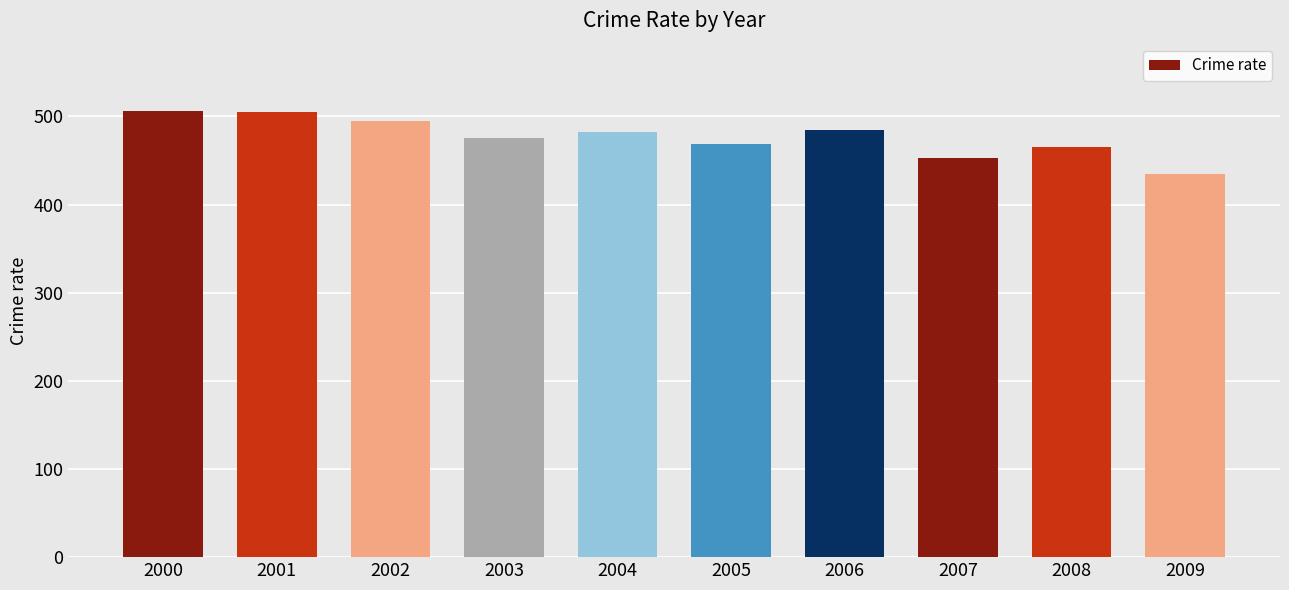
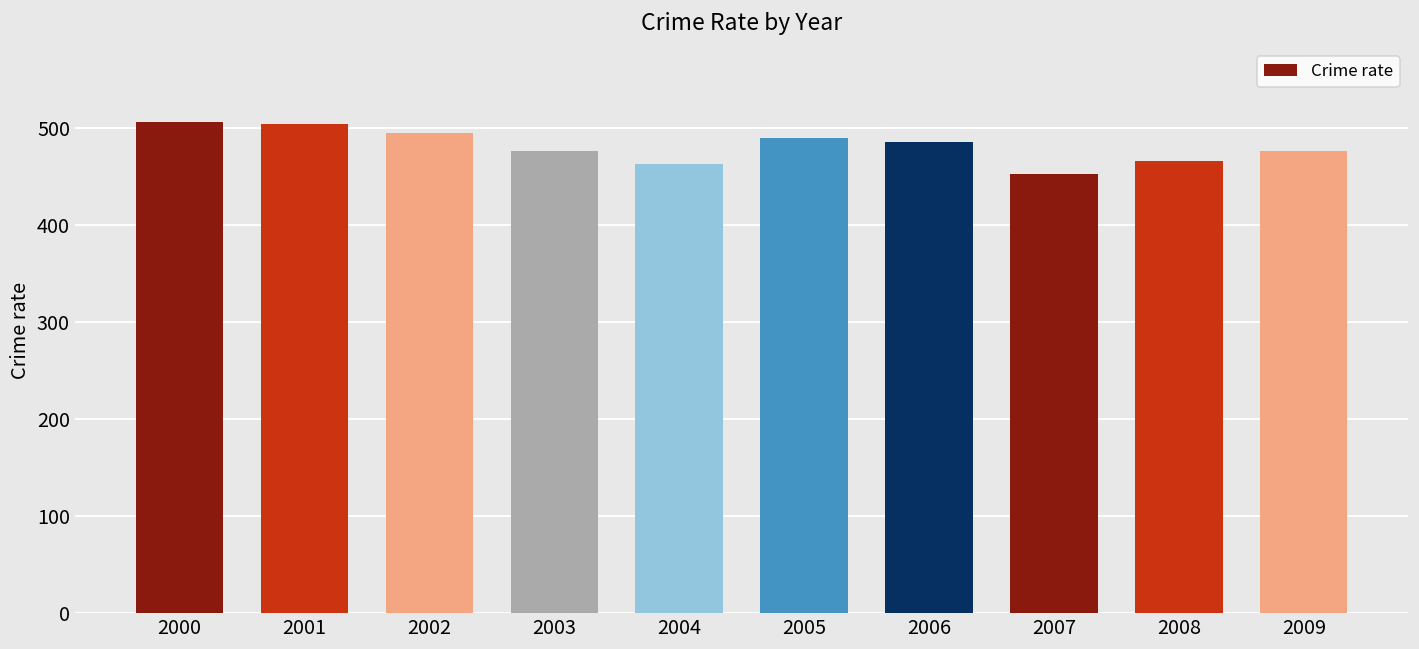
2004: 480 -> 460
2005: 470 -> 490
2009: 440 -> 480
